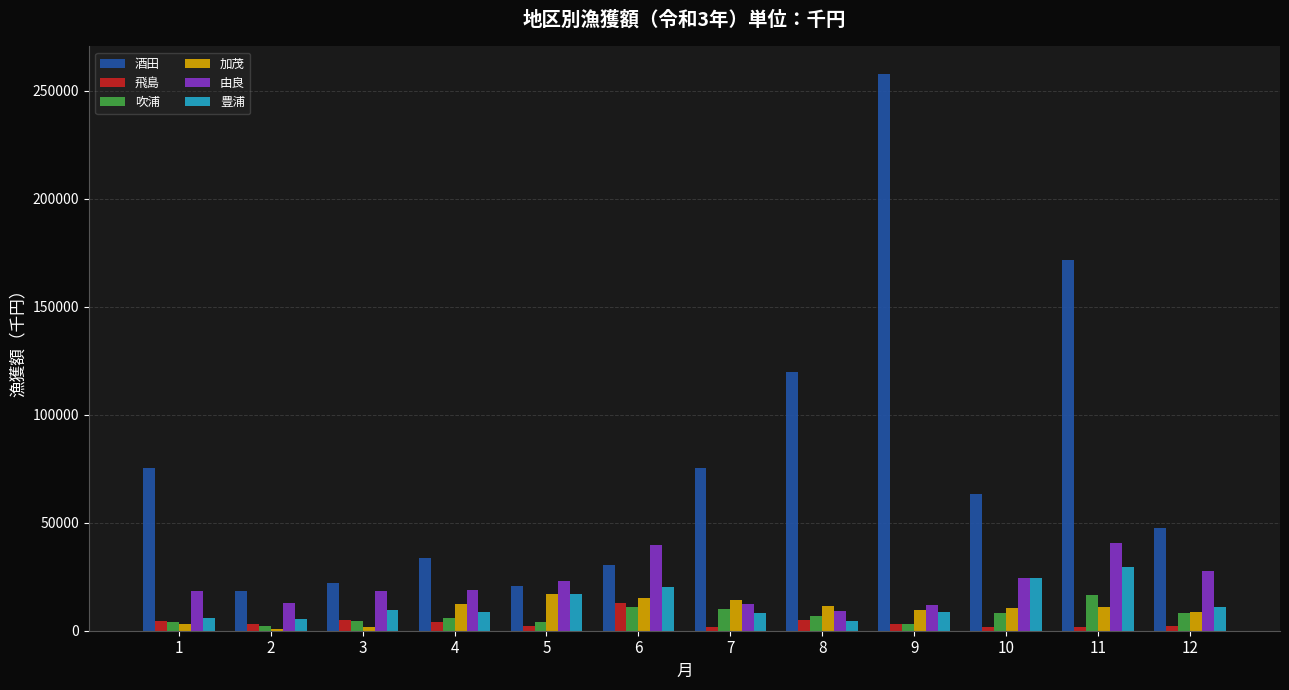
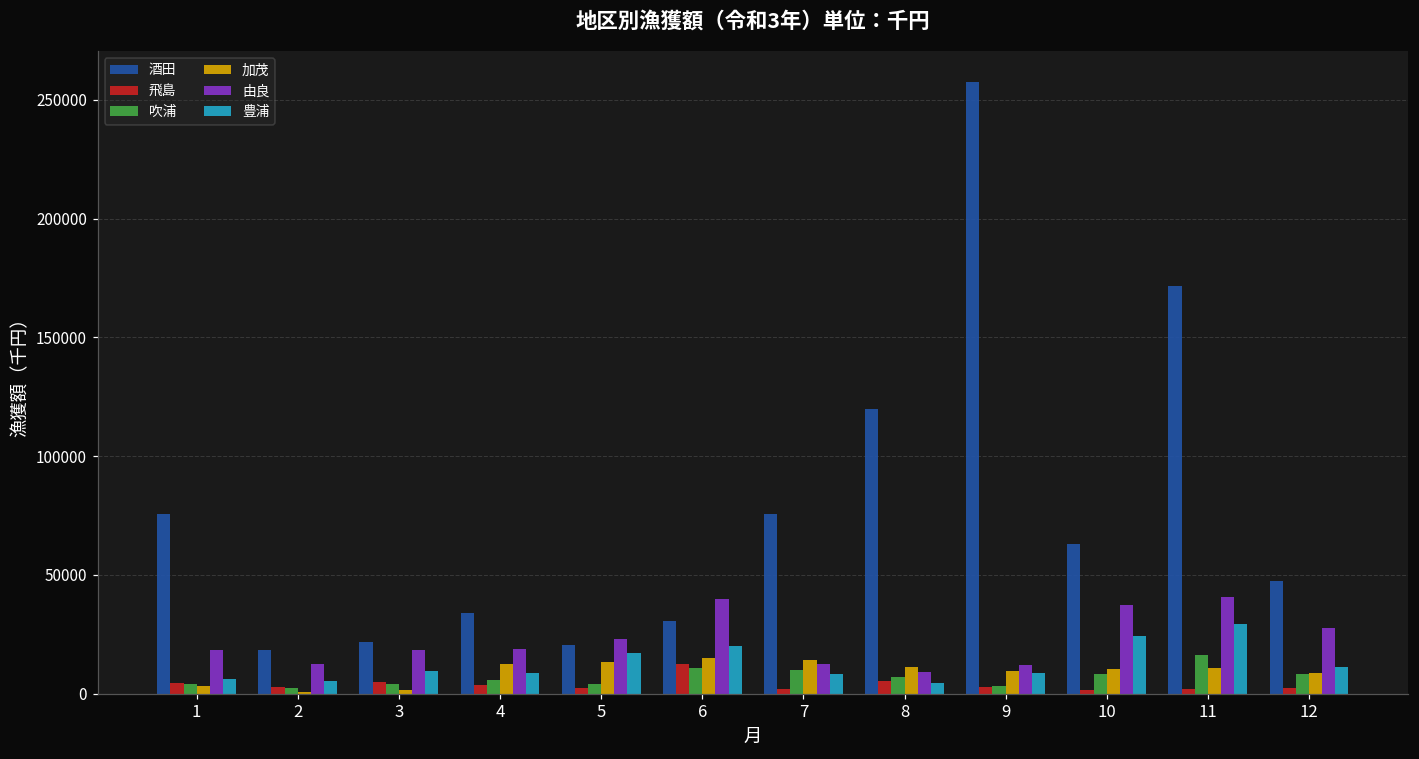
加茂, 5: 17000 -> 13000
由良, 10: 24000 -> 38000
